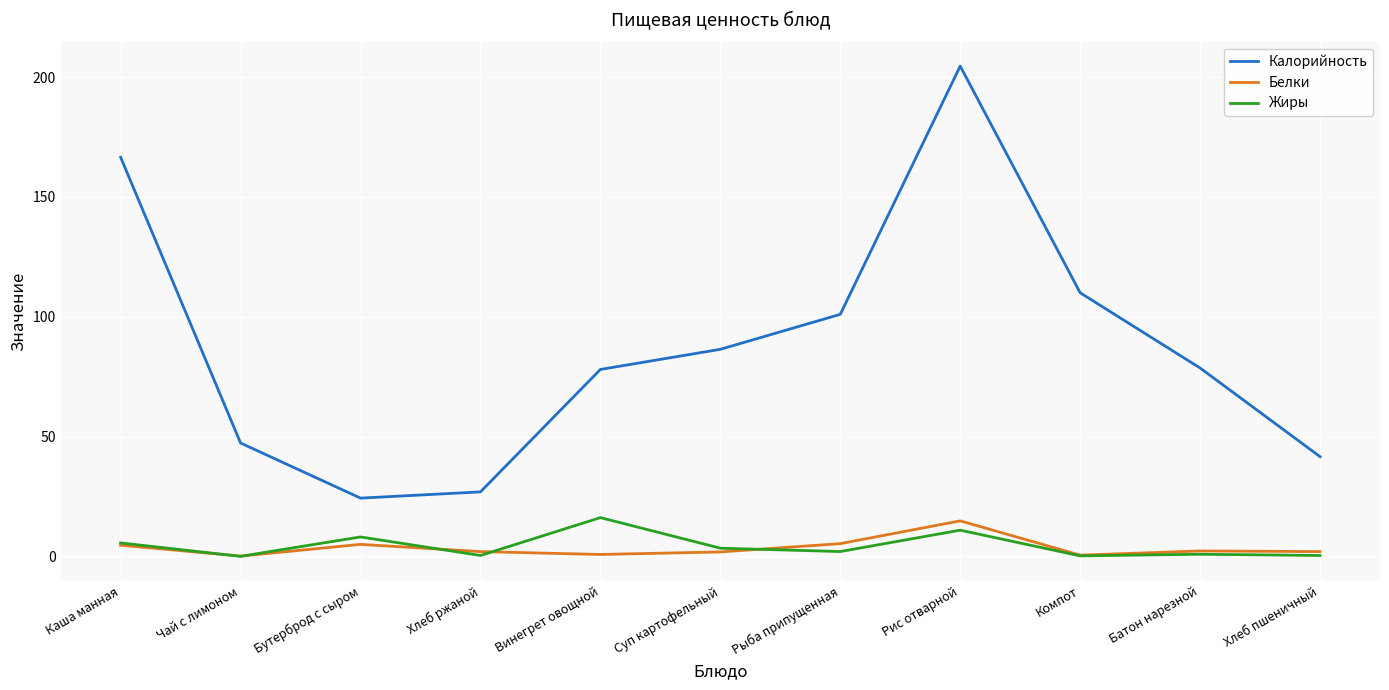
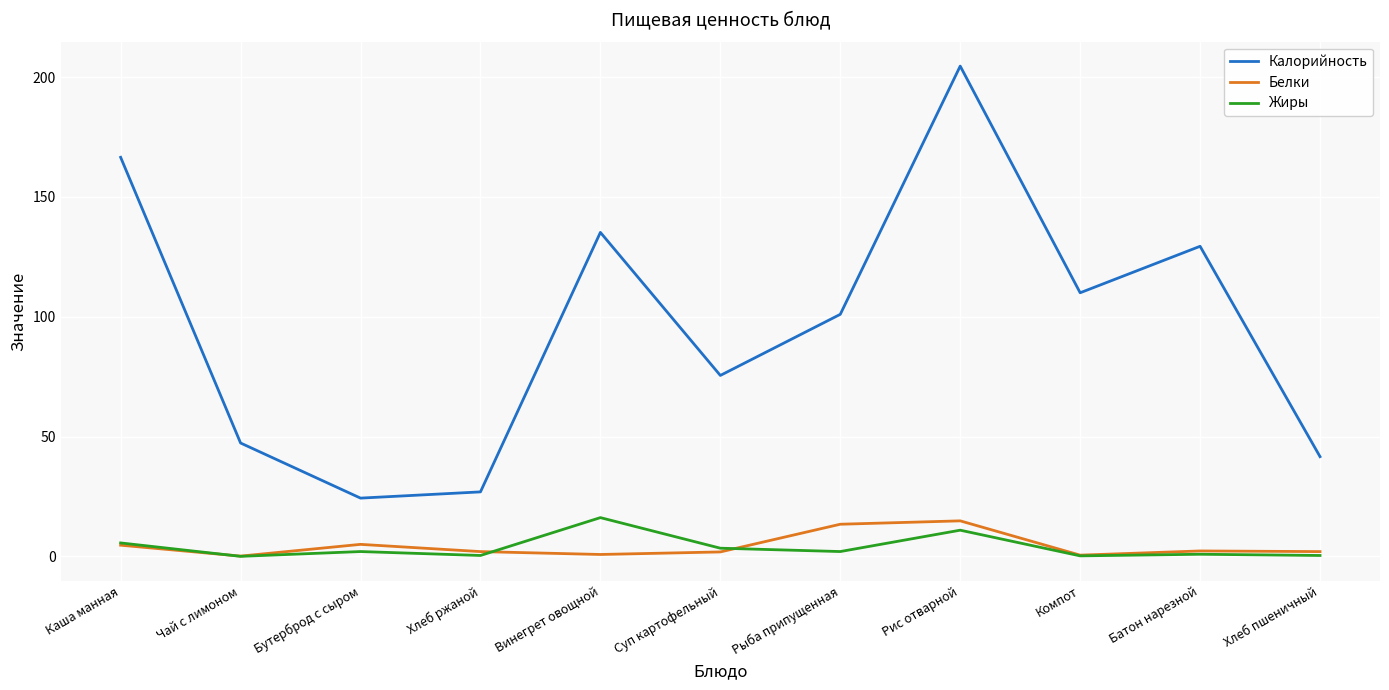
Жиры, Бутерброд с сыром: 8 -> 2
Калорийность, Винегрет овощной: 78 -> 135
Калорийность, Суп картофельный: 86 -> 76
Белки, Рыба припущенная: 5 -> 13
Калорийность, Батон нарезной: 79 -> 129
